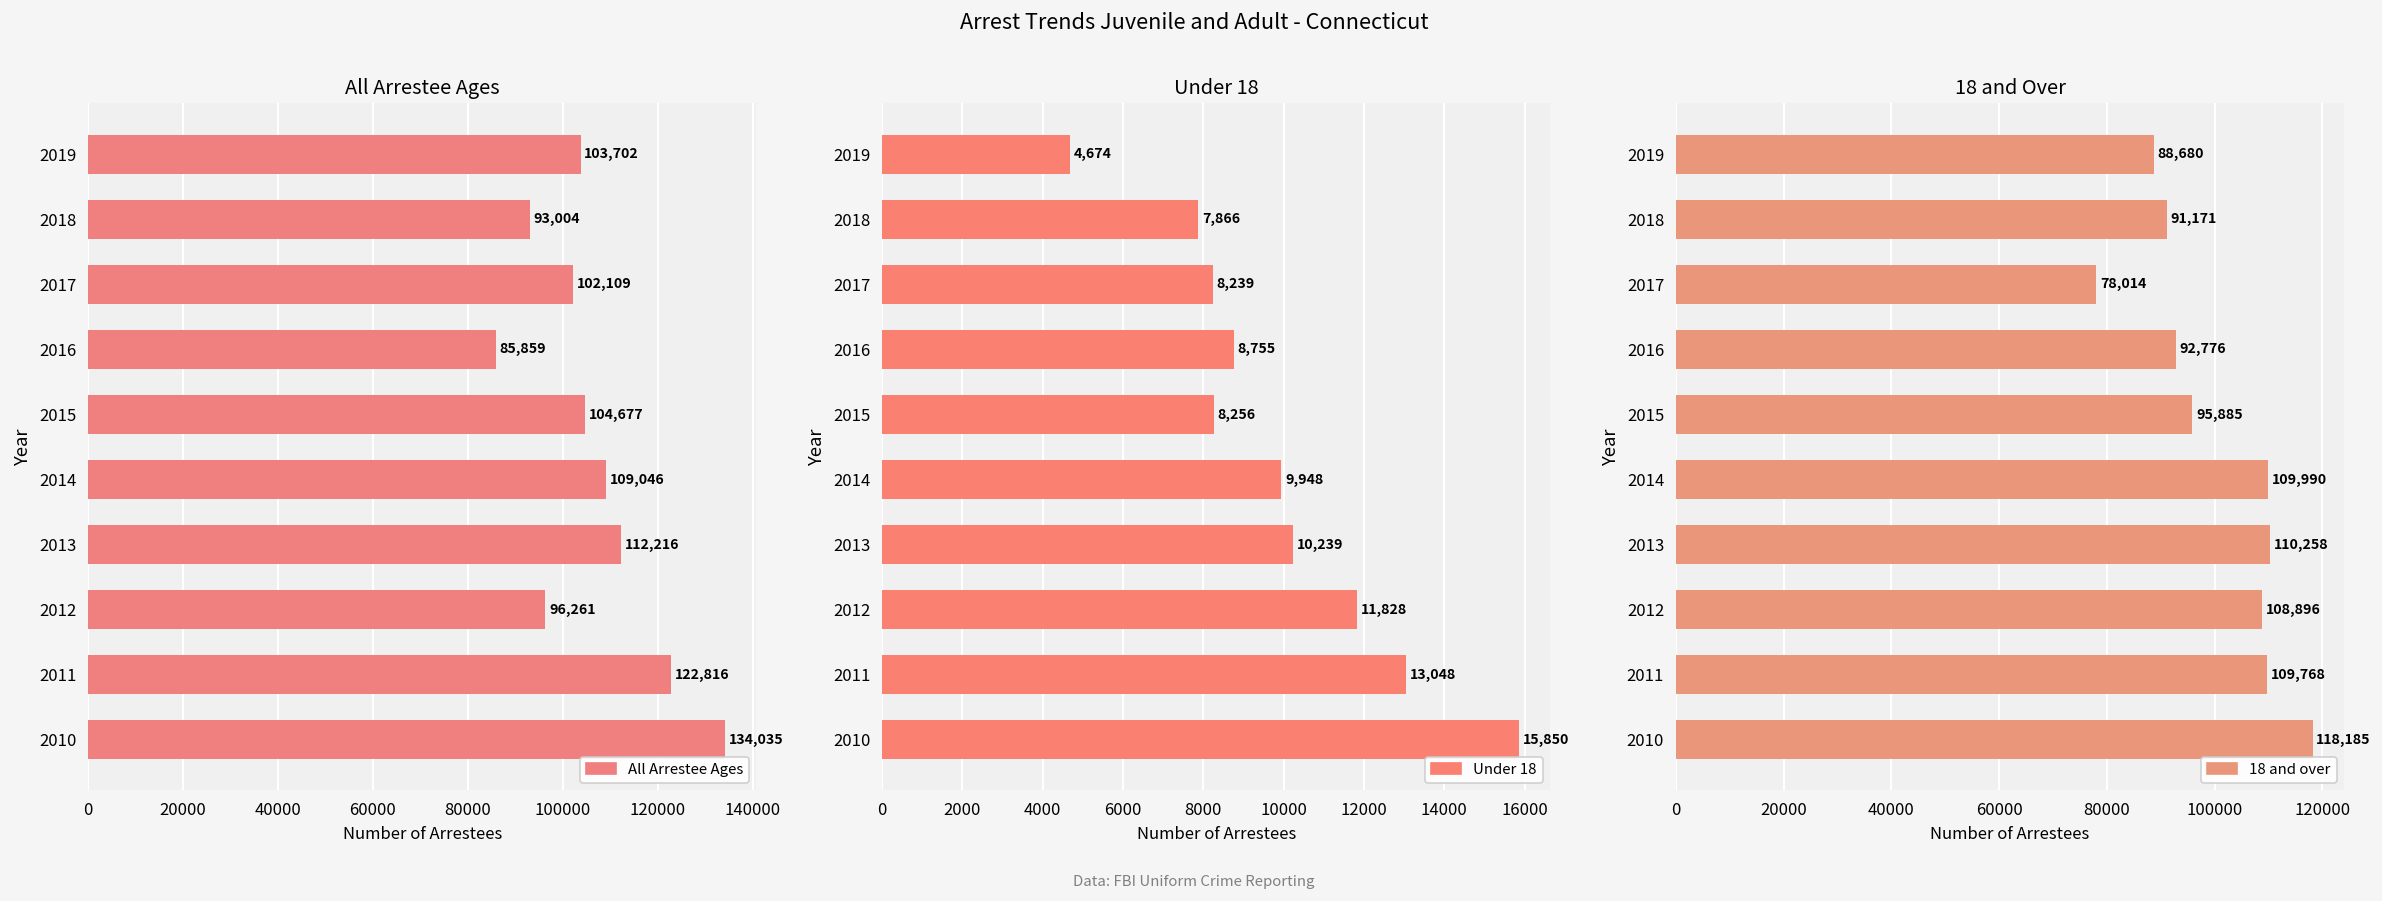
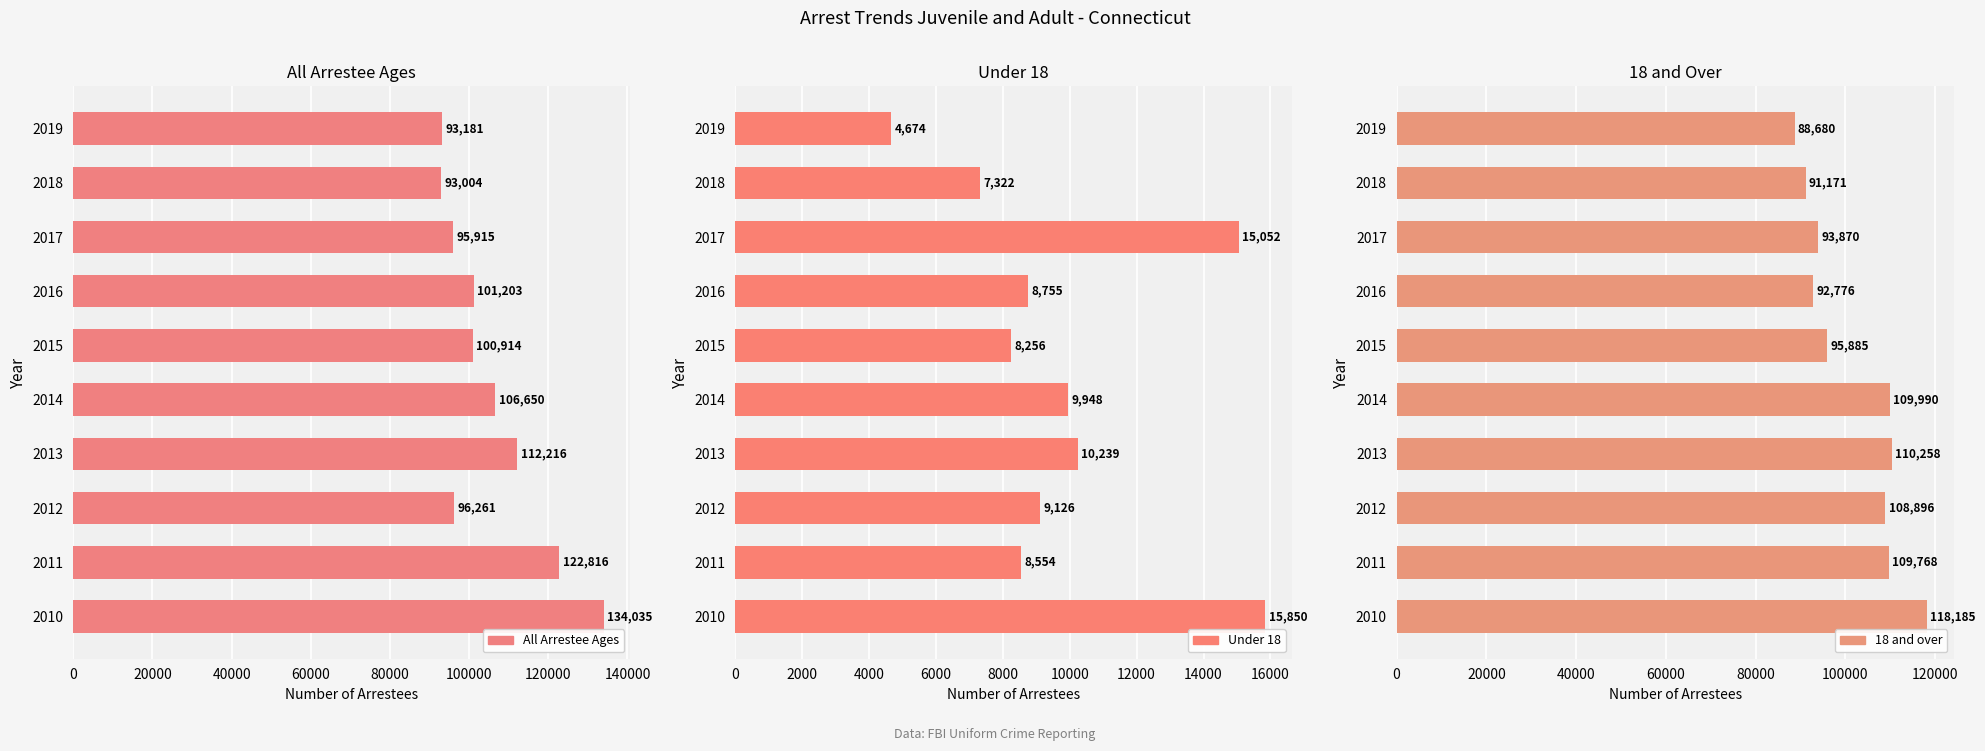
All Arrestee Ages, 2019: 103,702 -> 93,181
All Arrestee Ages, 2017: 102,109 -> 95,915
All Arrestee Ages, 2016: 85,859 -> 101,203
All Arrestee Ages, 2015: 104,677 -> 100,914
All Arrestee Ages, 2014: 109,046 -> 106,650
Under 18, 2018: 7,866 -> 7,322
Under 18, 2017: 8,239 -> 15,052
Under 18, 2012: 11,828 -> 9,126
Under 18, 2011: 13,048 -> 8,554
18 and Over, 2017: 78,014 -> 93,870
